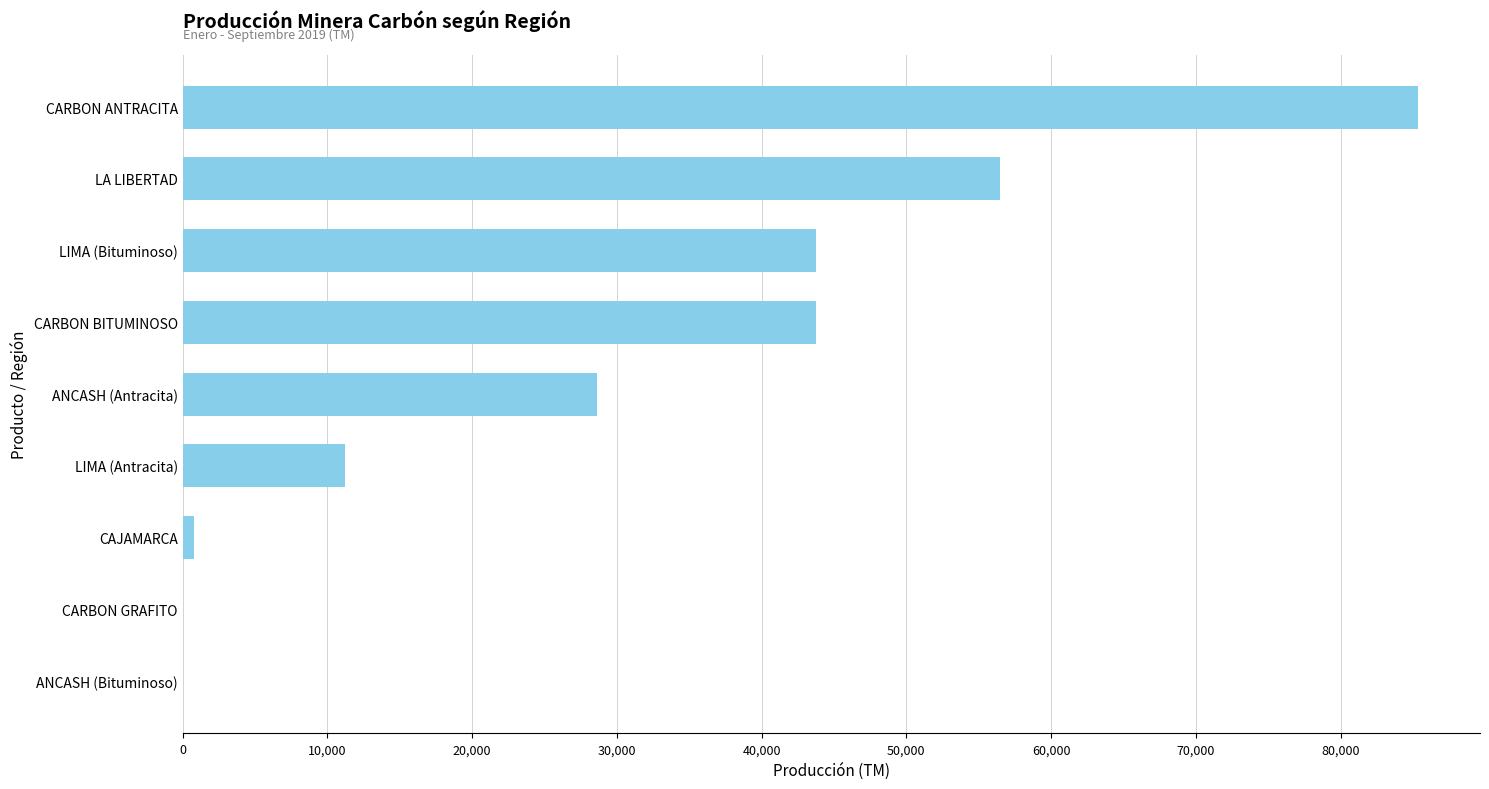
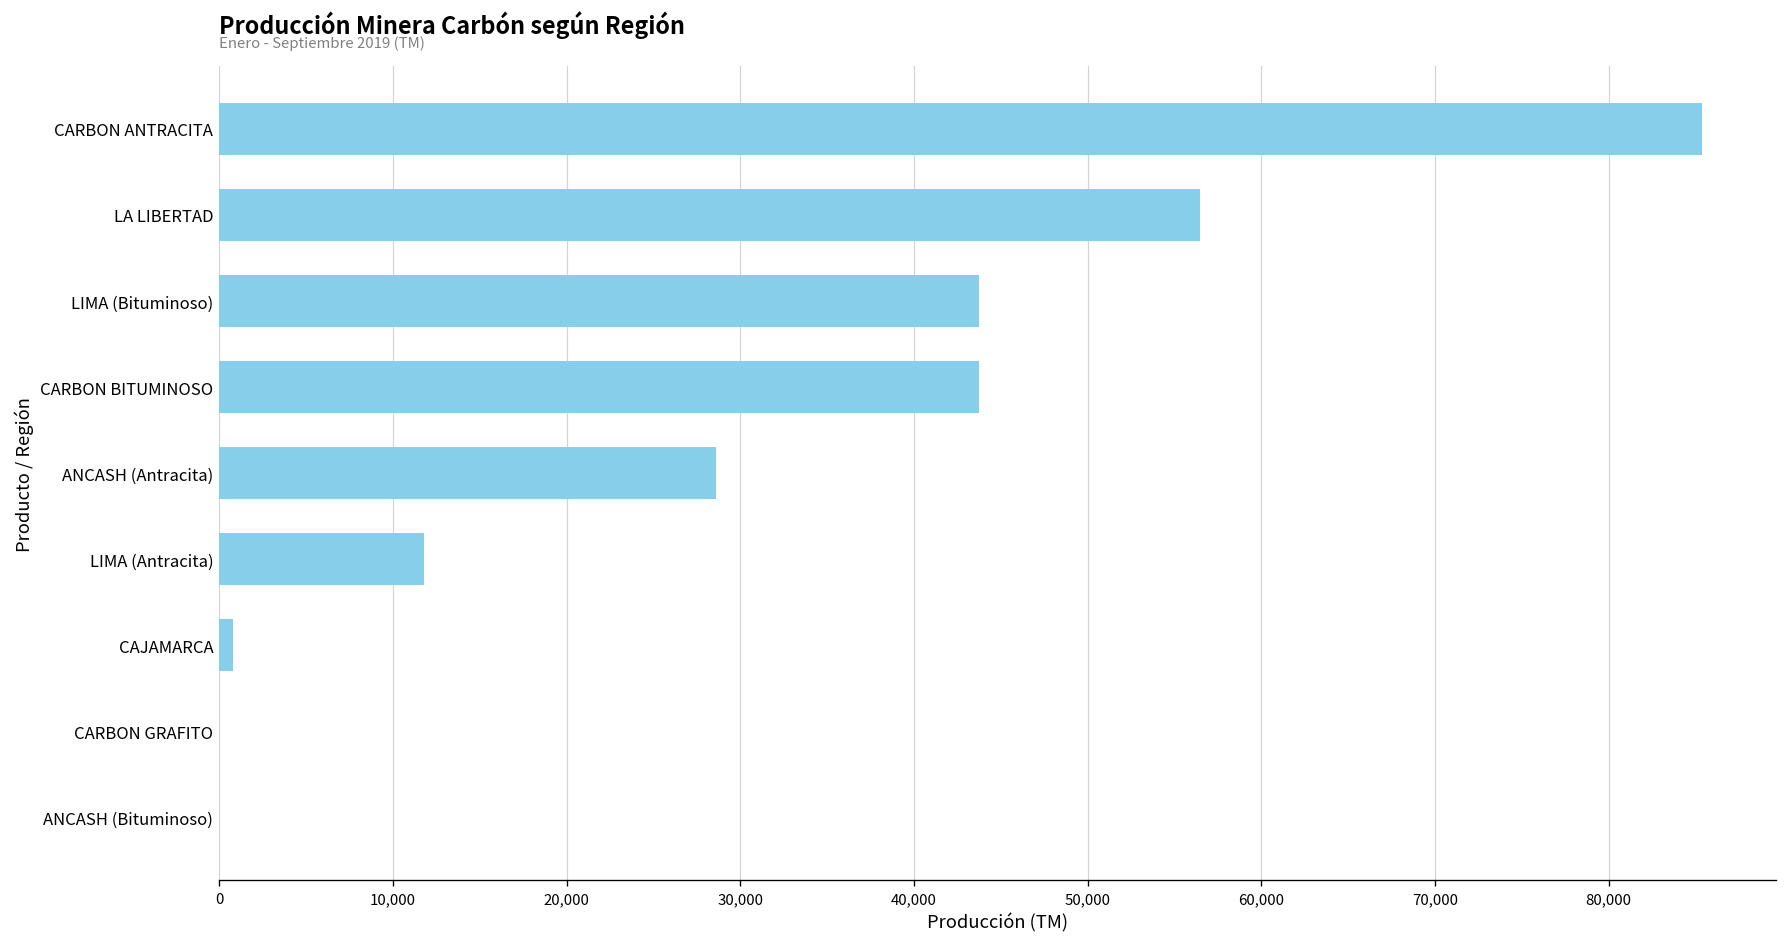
LIMA (Antracita): 11,200 -> 11,800
